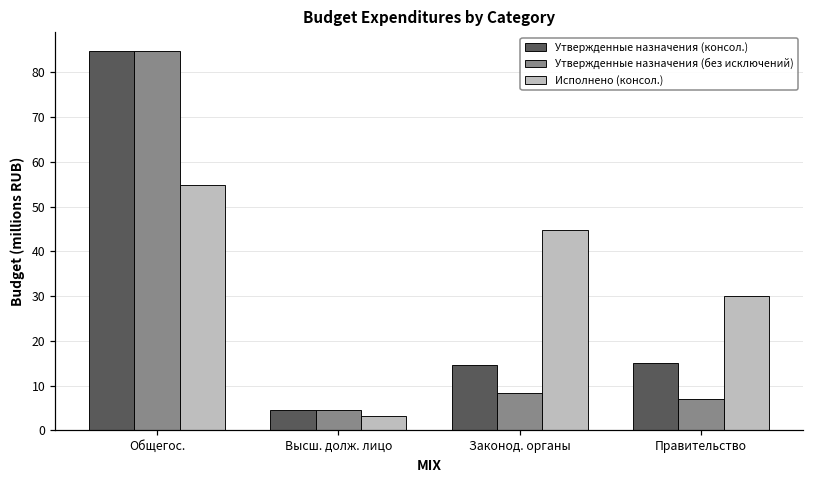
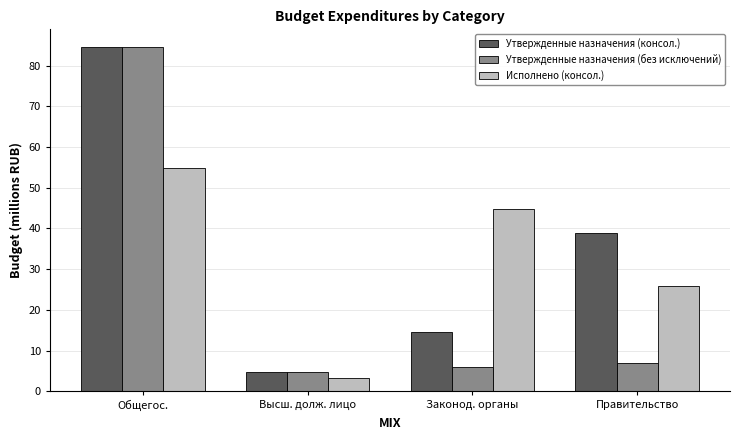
Утвержденные назначения (без исключений), Законод. органы: 8 -> 6
Утвержденные назначения (консол.), Правительство: 15 -> 39
Исполнено (консол.), Правительство: 30 -> 26
